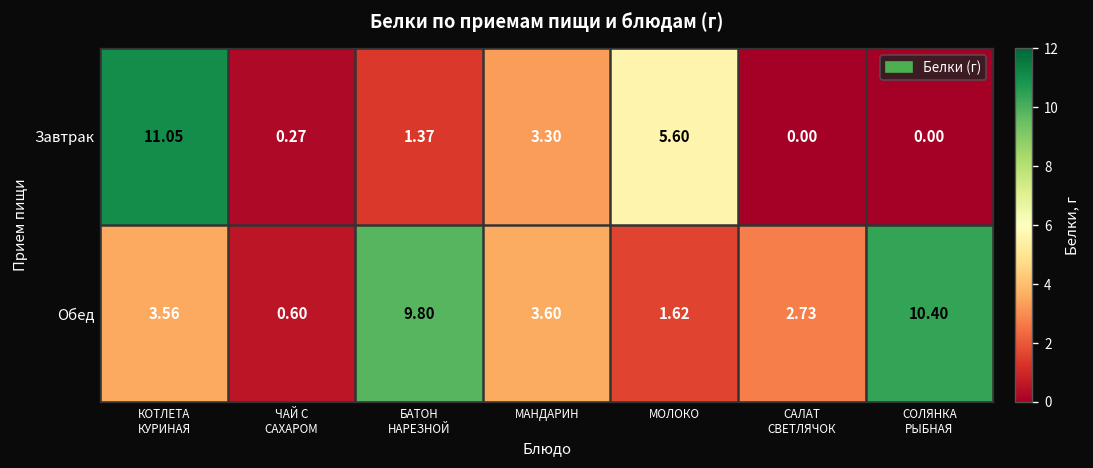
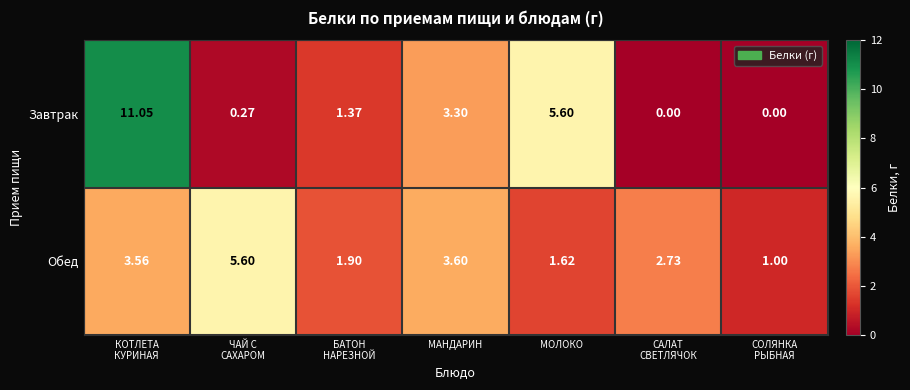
Обед, ЧАЙ С САХАРОМ: 0.60 -> 5.60
Обед, БАТОН НАРЕЗНОЙ: 9.80 -> 1.90
Обед, СОЛЯНКА РЫБНАЯ: 10.40 -> 1.00
